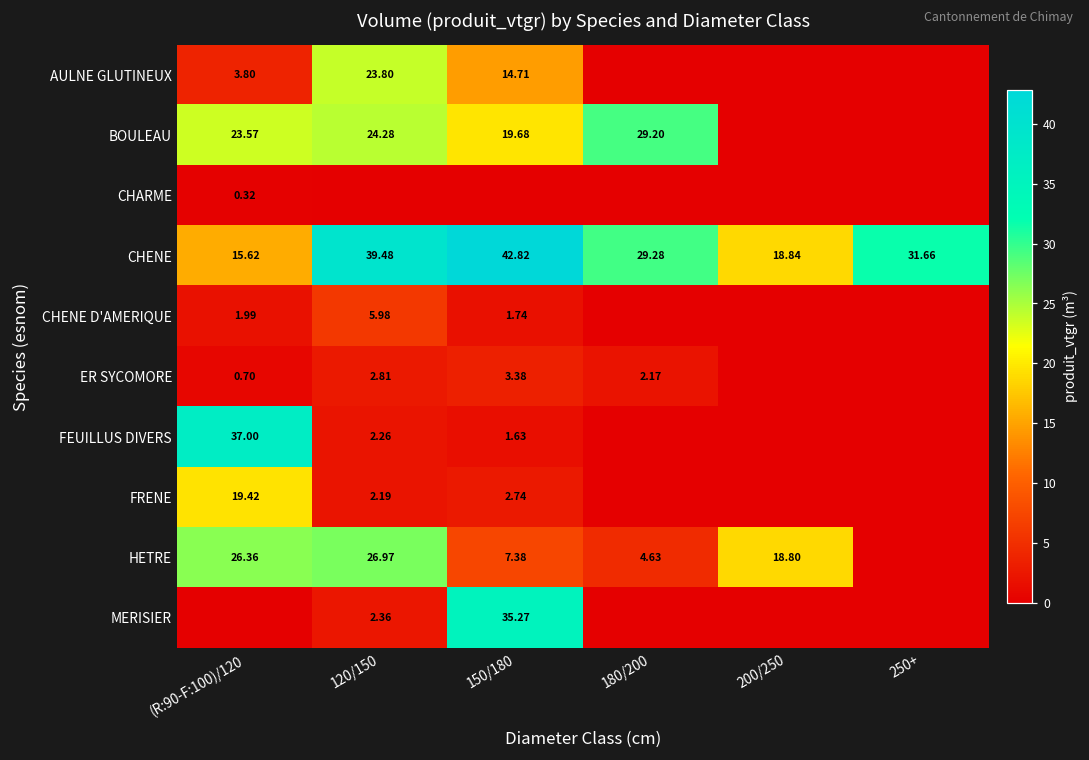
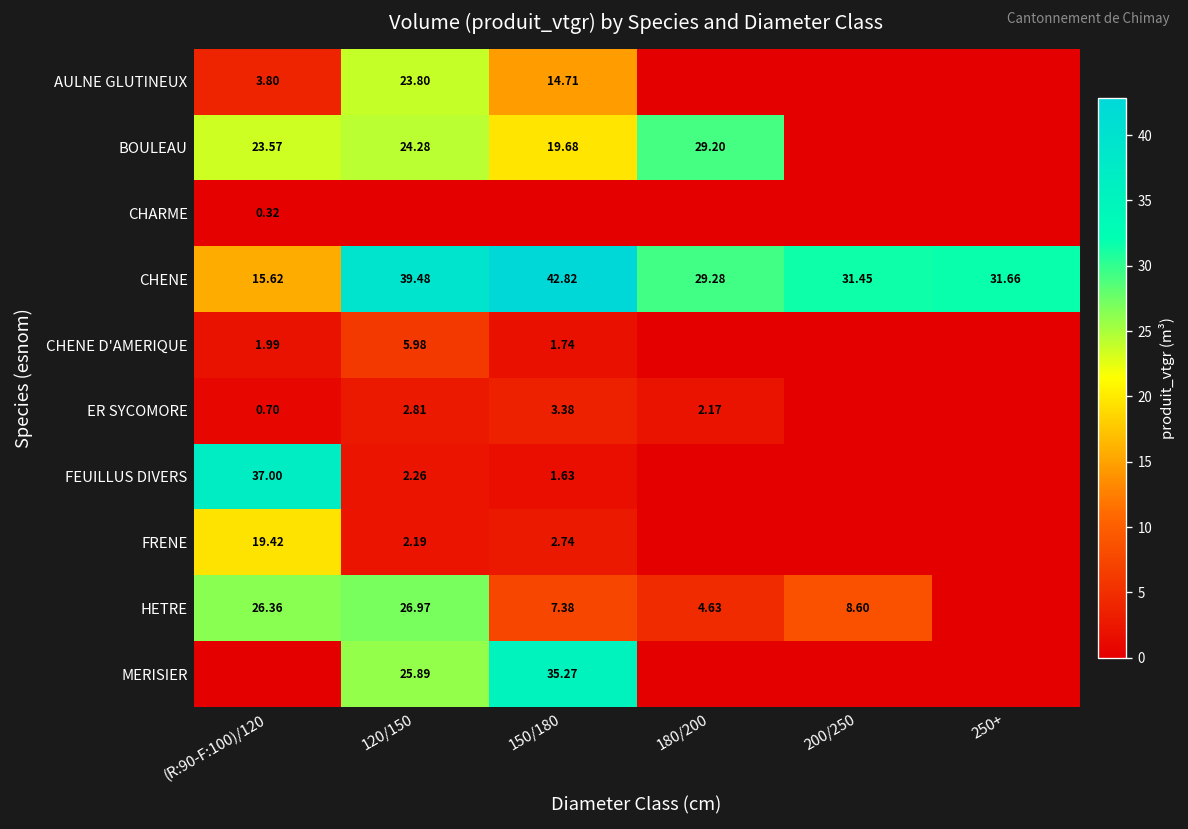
CHENE, 200/250: 18.84 -> 31.45
HETRE, 200/250: 18.80 -> 8.60
MERISIER, 120/150: 2.36 -> 25.89
